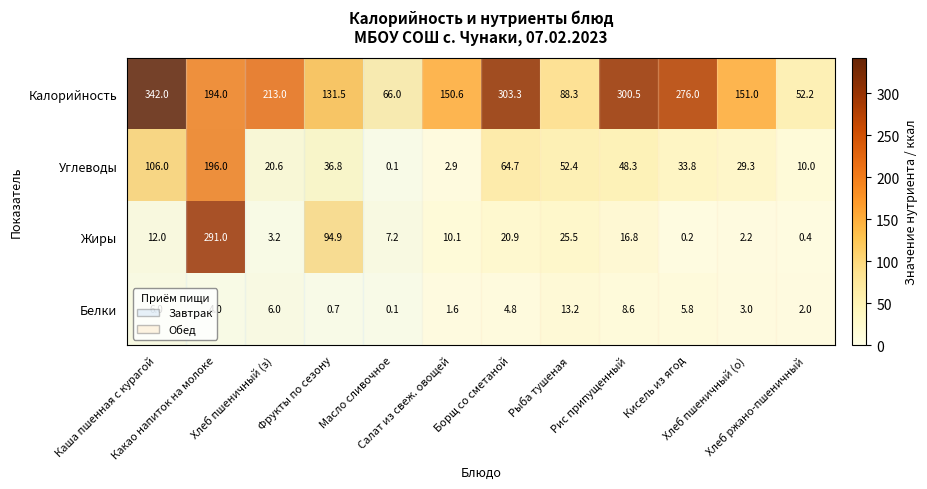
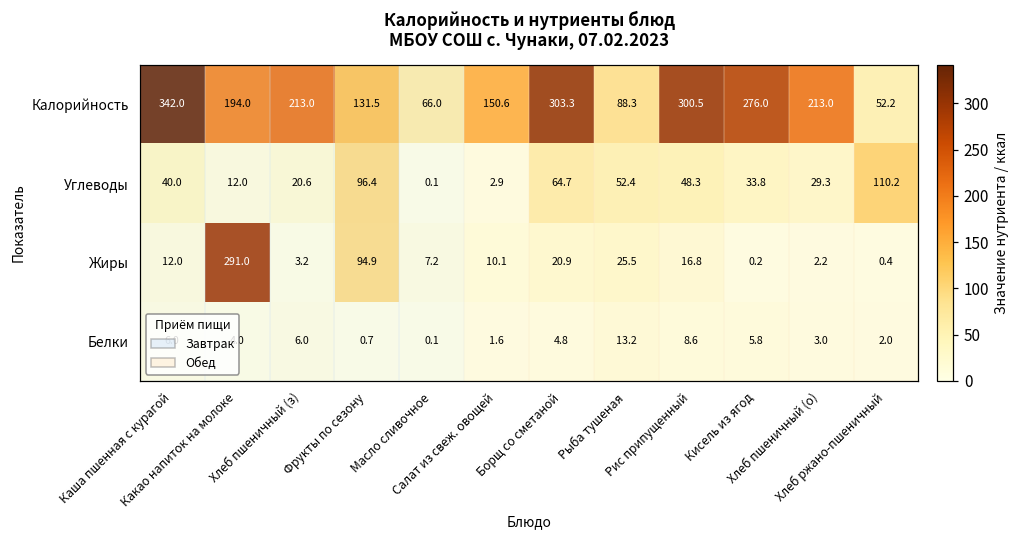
Калорийность, Хлеб пшеничный (о): 151.0 -> 213.0
Углеводы, Каша пшенная с курагой: 106.0 -> 40.0
Углеводы, Какао напиток на молоке: 196.0 -> 12.0
Углеводы, Фрукты по сезону: 36.8 -> 96.4
Углеводы, Хлеб ржано-пшеничный: 10.0 -> 110.2
